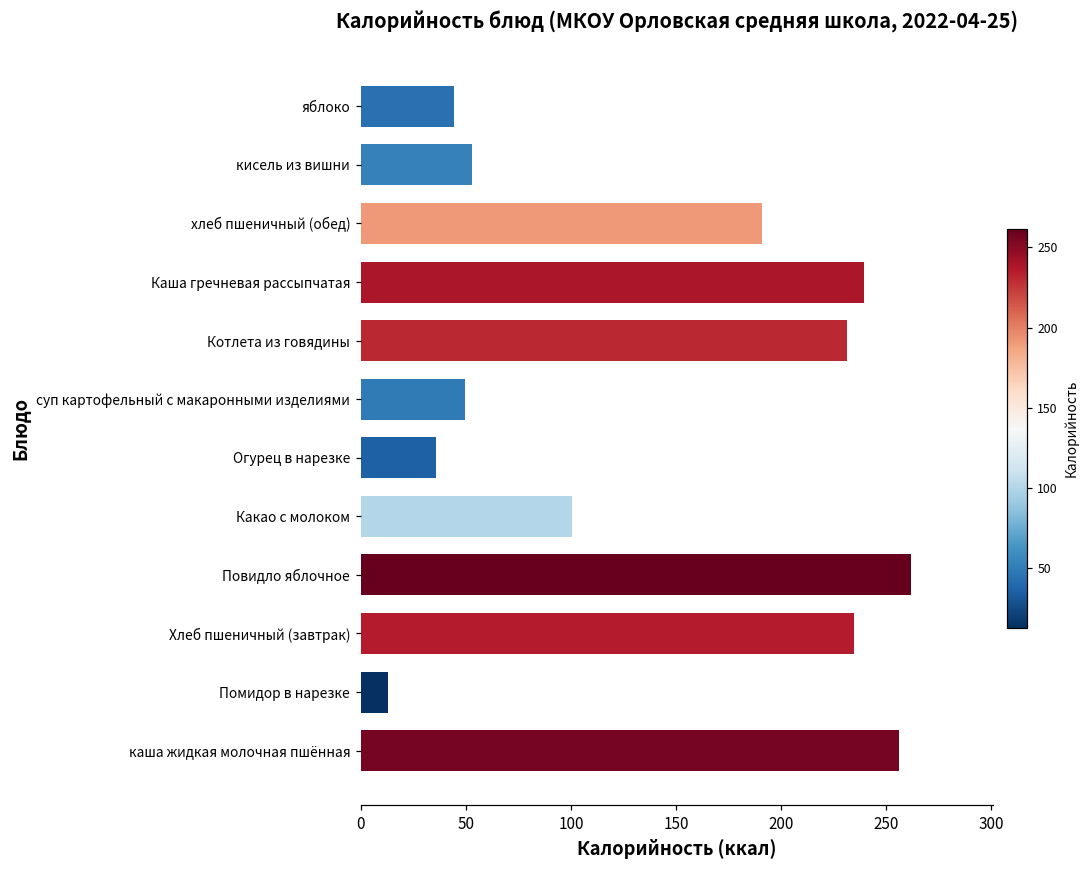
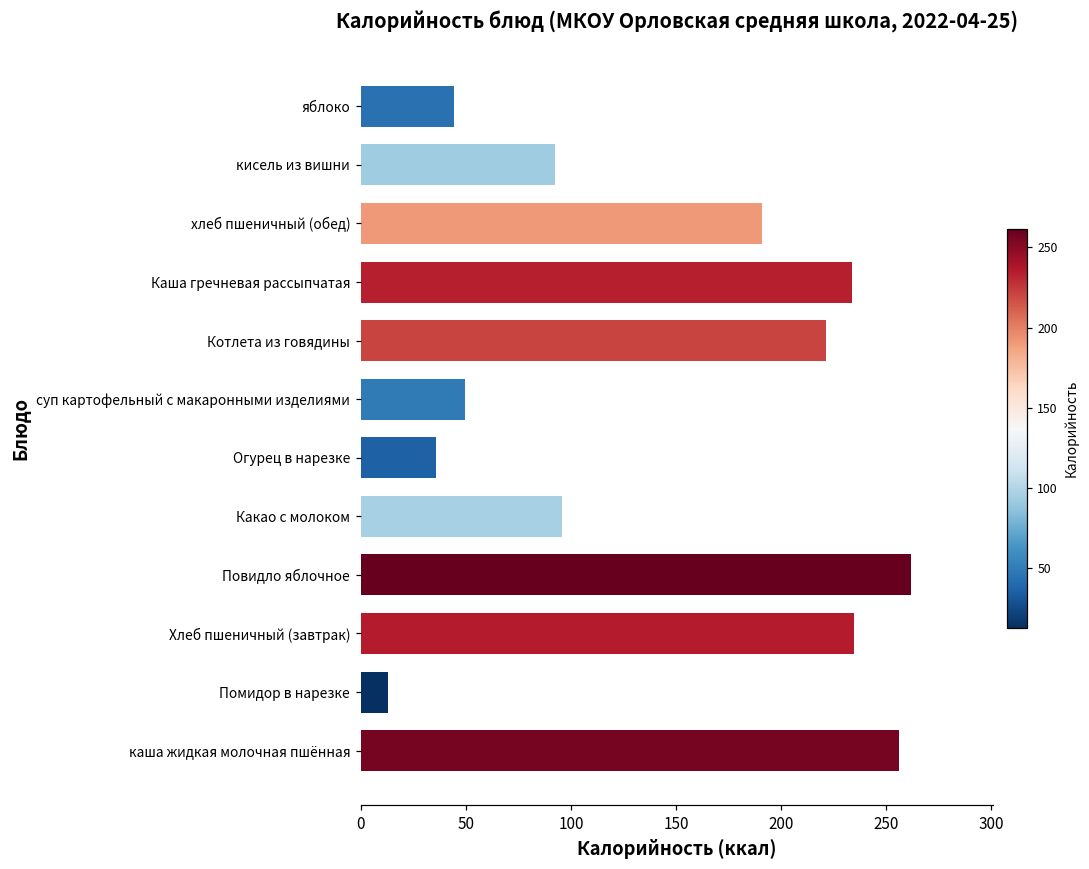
кисель из вишни: 53 -> 93
Каша гречневая рассыпчатая: 239 -> 234
Котлета из говядины: 231 -> 221
Какао с молоком: 100 -> 96
